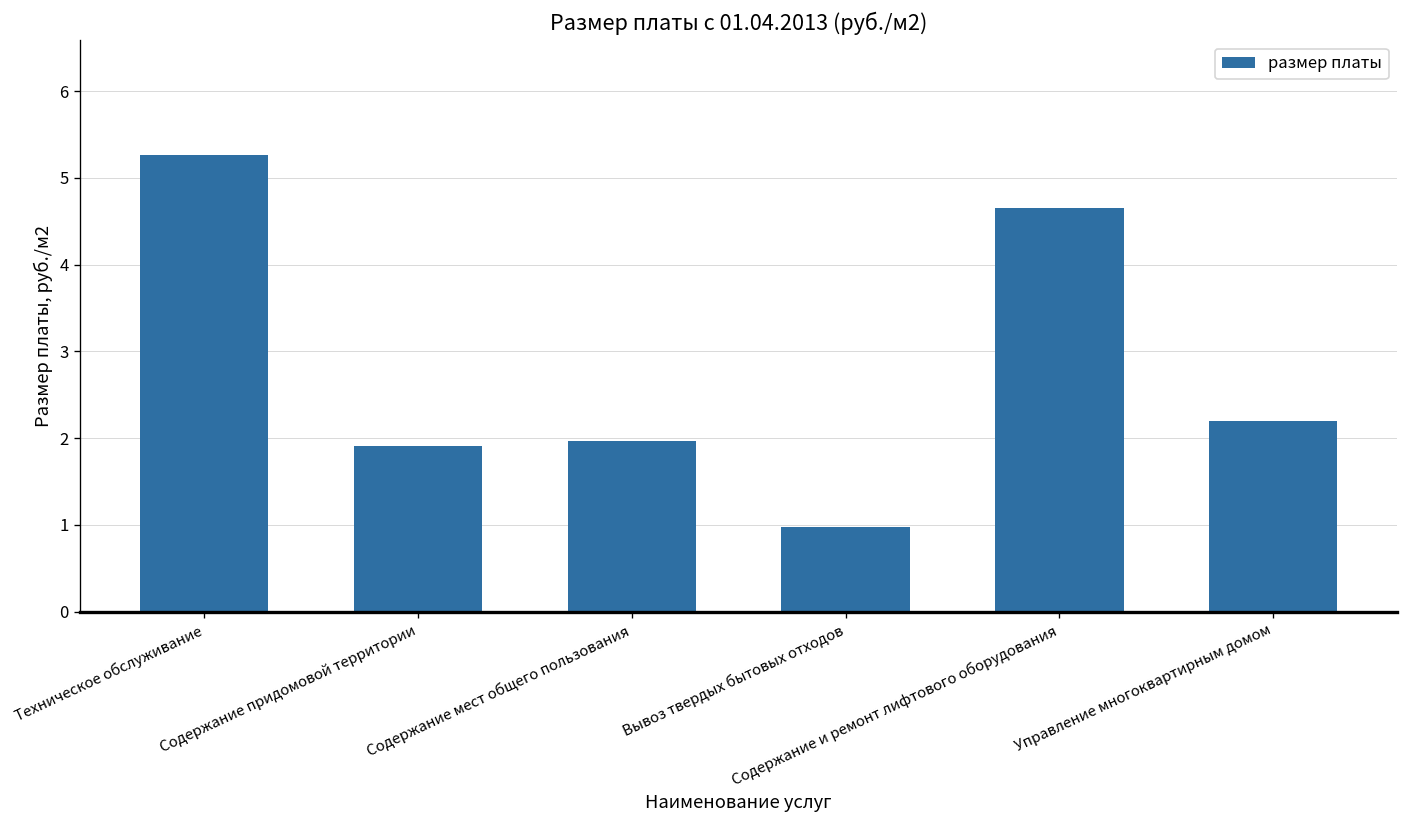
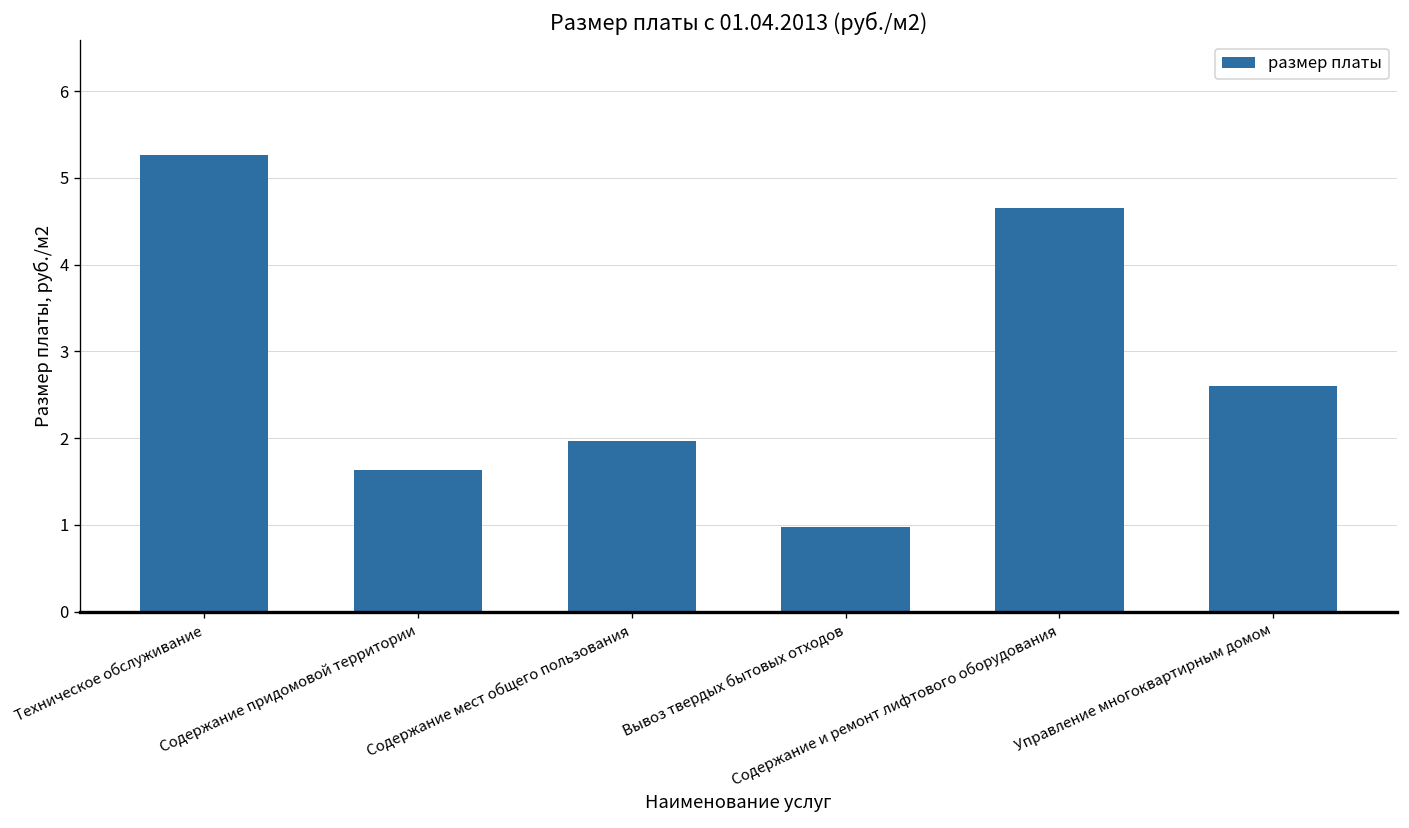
Содержание придомовой территории: 1.9 -> 1.6
Управление многоквартирным домом: 2.2 -> 2.6
